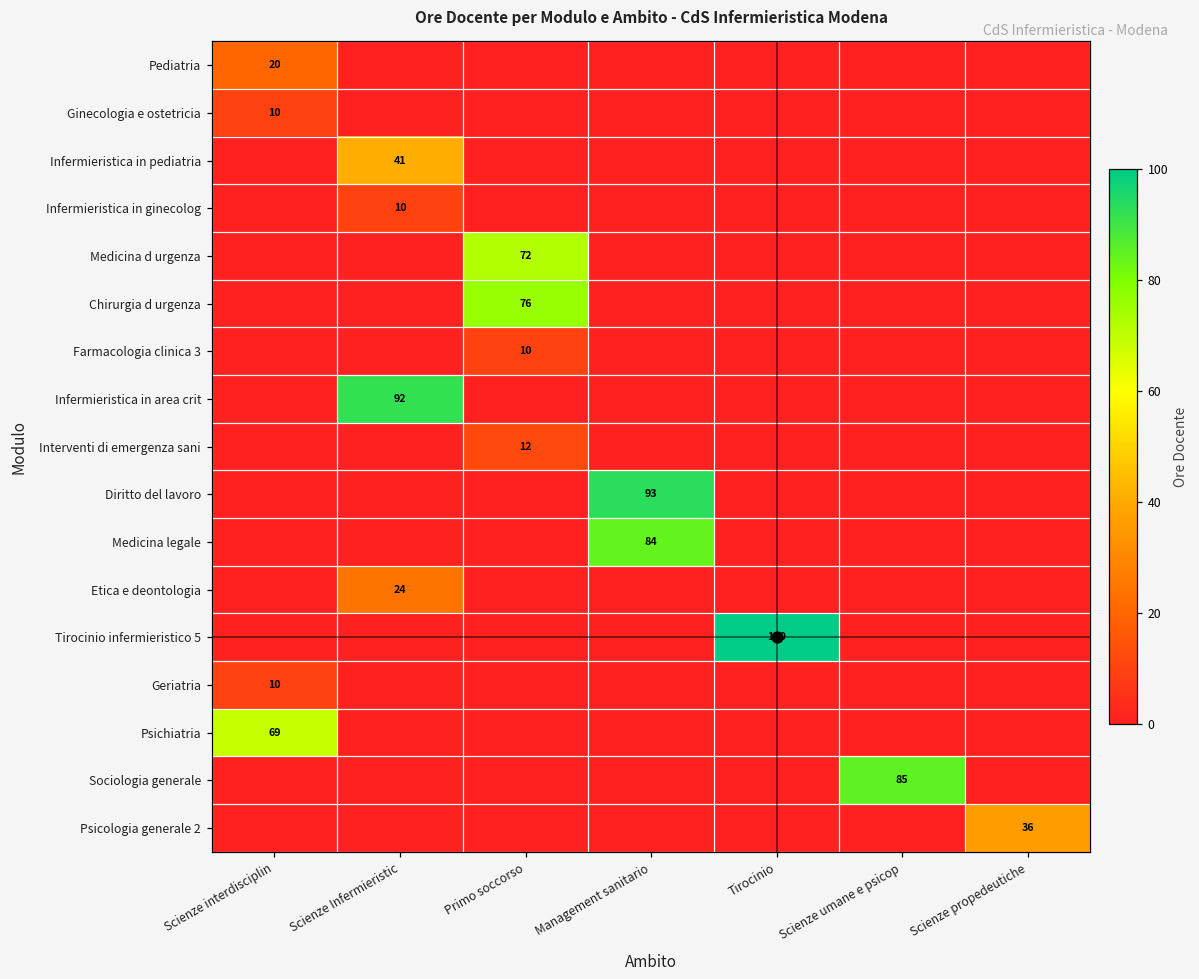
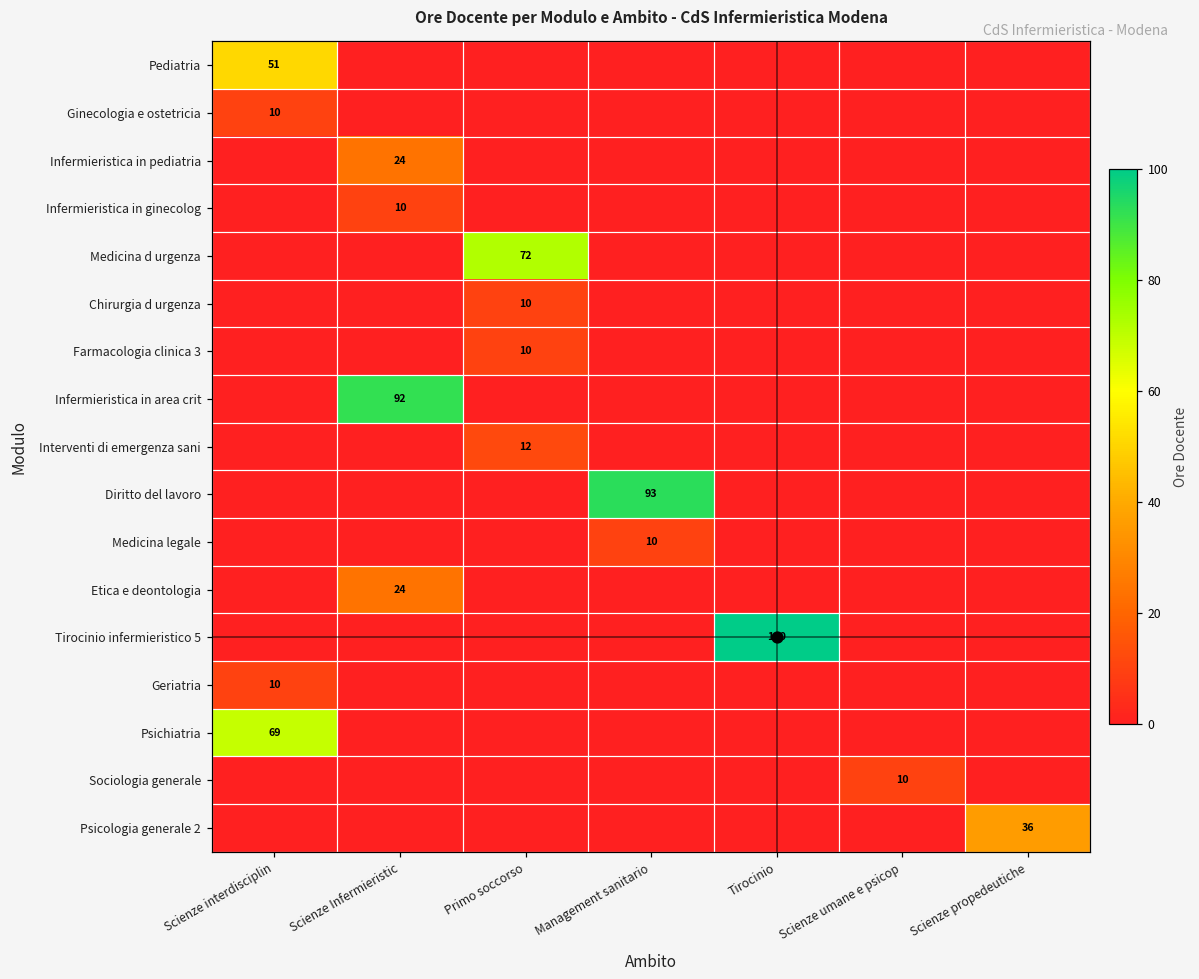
Pediatria, Scienze interdisciplin: 20 -> 51
Infermieristica in pediatria, Scienze Infermieristic: 41 -> 24
Chirurgia d urgenza, Primo soccorso: 76 -> 10
Medicina legale, Management sanitario: 84 -> 10
Sociologia generale, Scienze umane e psicop: 85 -> 10
